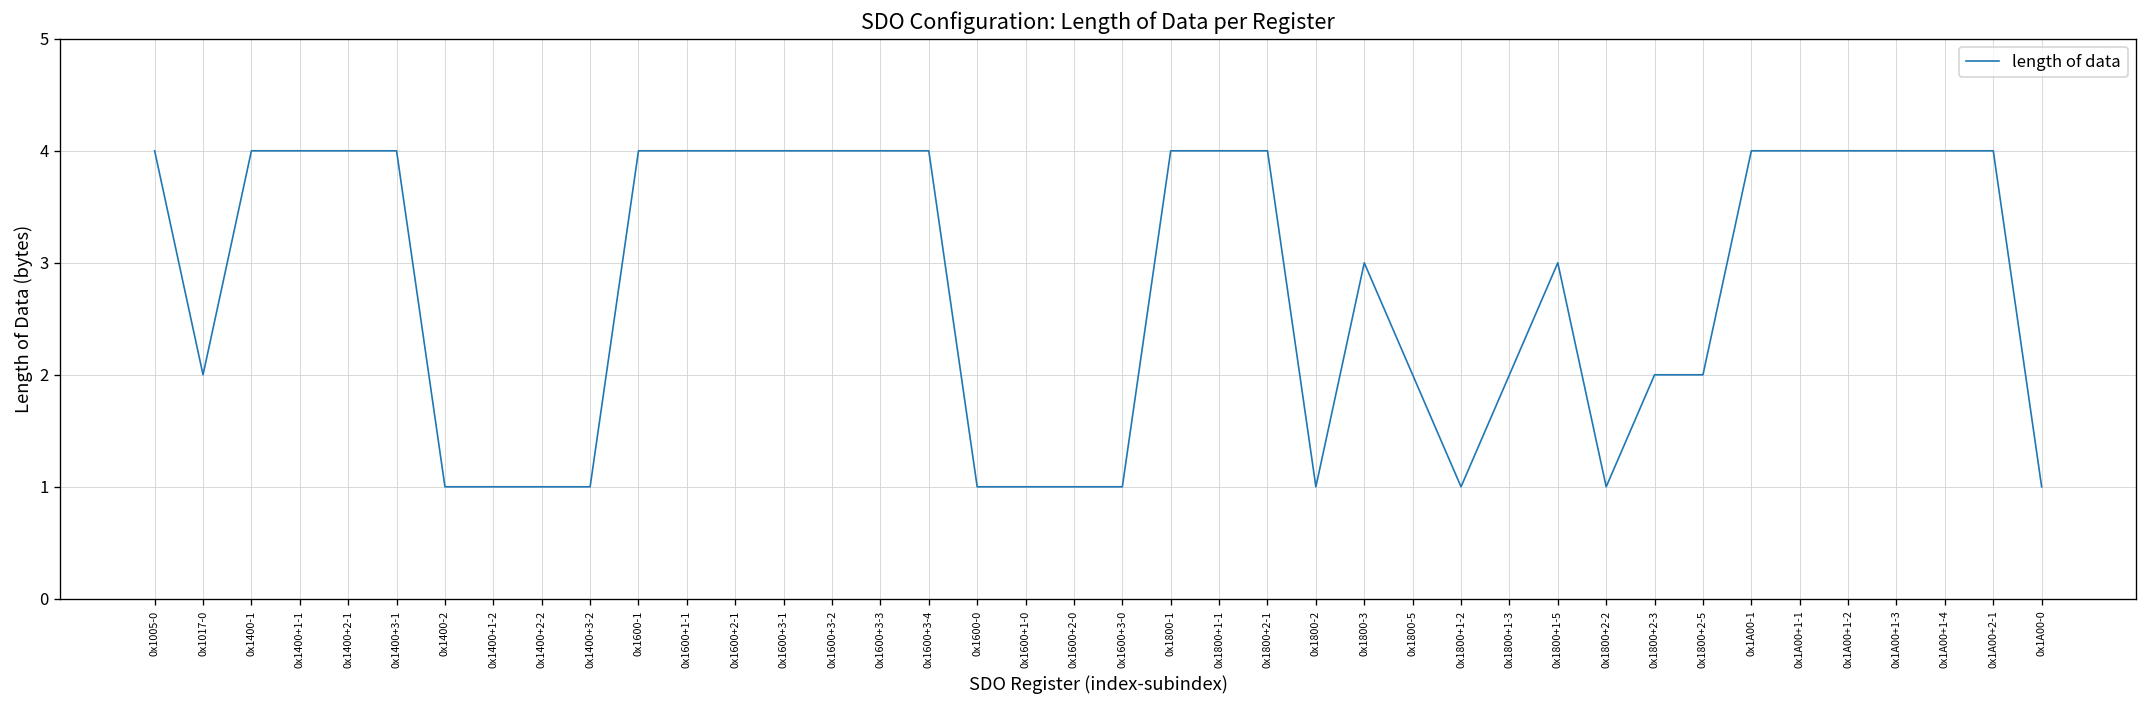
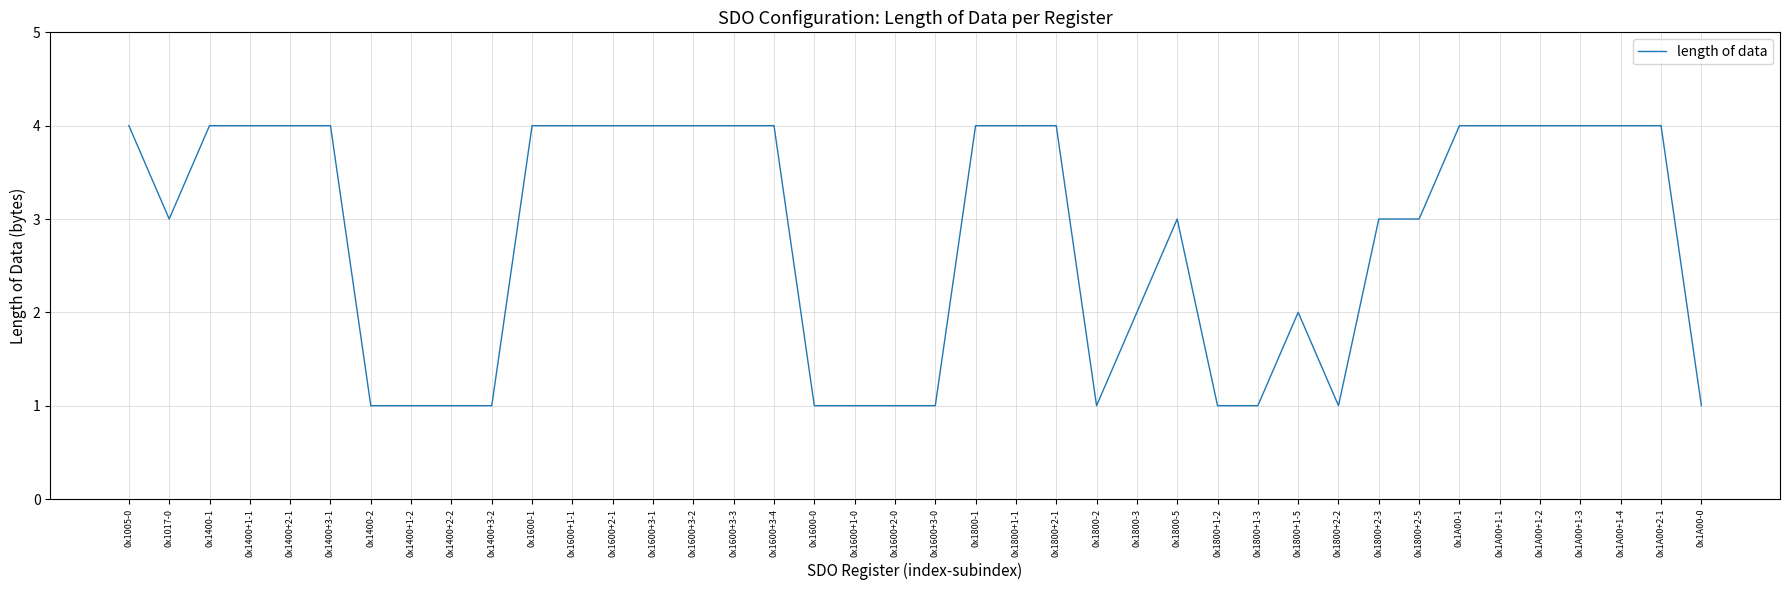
0x1017-0: 2 -> 3
0x1800-3: 3 -> 2
0x1800-5: 2 -> 3
0x1800+1-3: 2 -> 1
0x1800+1-5: 3 -> 2
0x1800+2-3: 2 -> 3
0x1800+2-5: 2 -> 3
